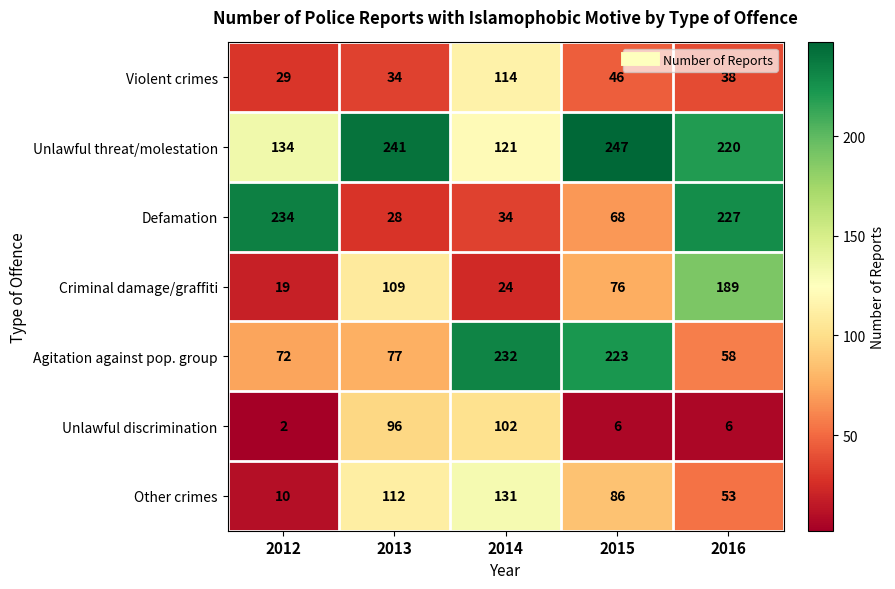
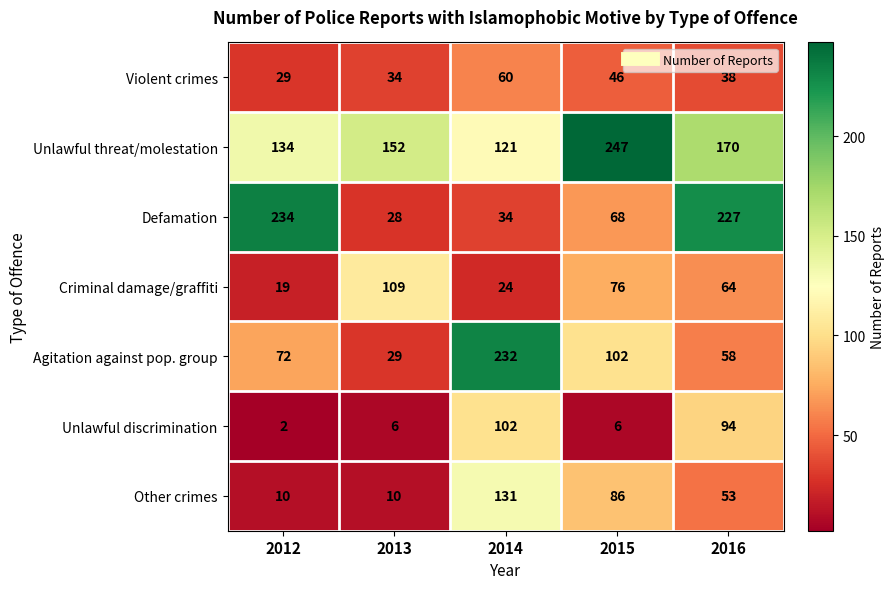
Violent crimes, 2014: 114 -> 60
Unlawful threat/molestation, 2013: 241 -> 152
Unlawful threat/molestation, 2016: 220 -> 170
Criminal damage/graffiti, 2016: 189 -> 64
Agitation against pop. group, 2013: 77 -> 29
Agitation against pop. group, 2015: 223 -> 102
Unlawful discrimination, 2013: 96 -> 6
Unlawful discrimination, 2016: 6 -> 94
Other crimes, 2013: 112 -> 10
